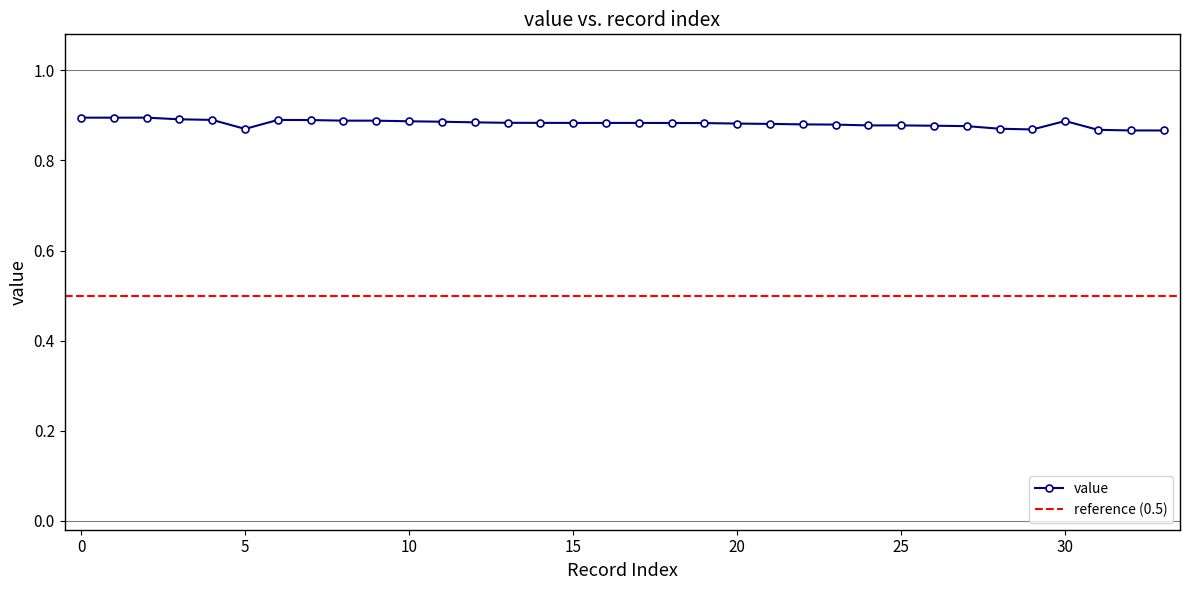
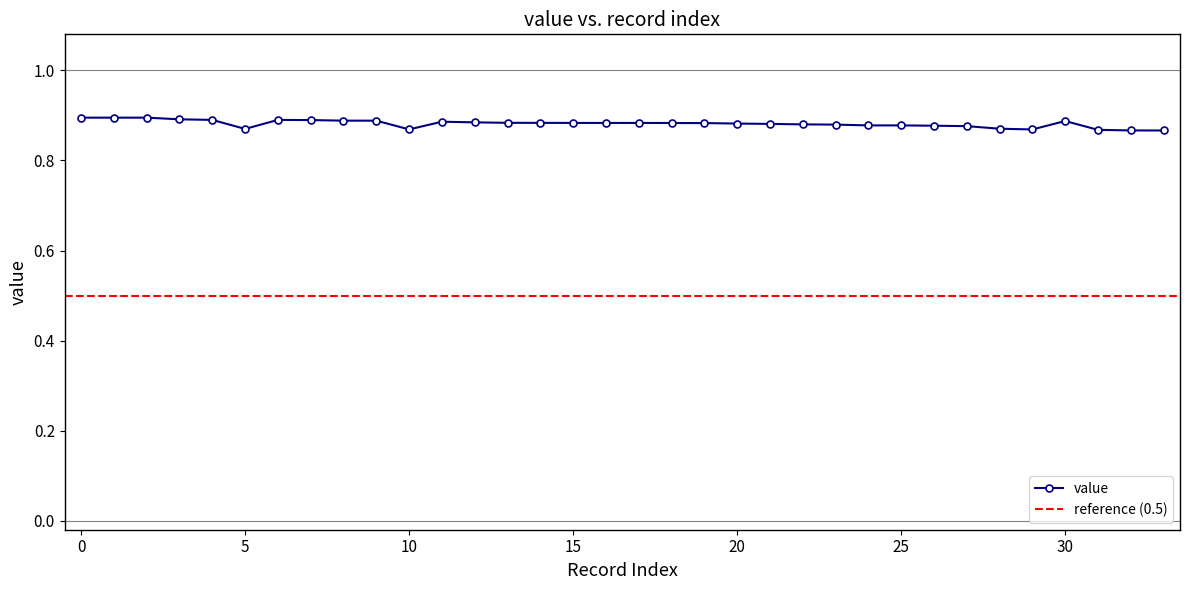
10: 0.89 -> 0.87
